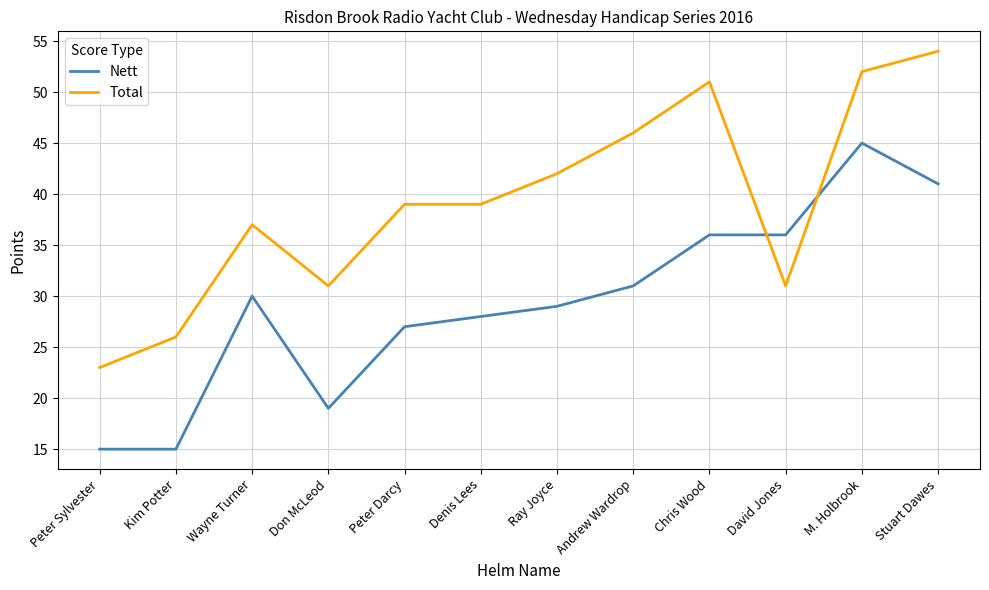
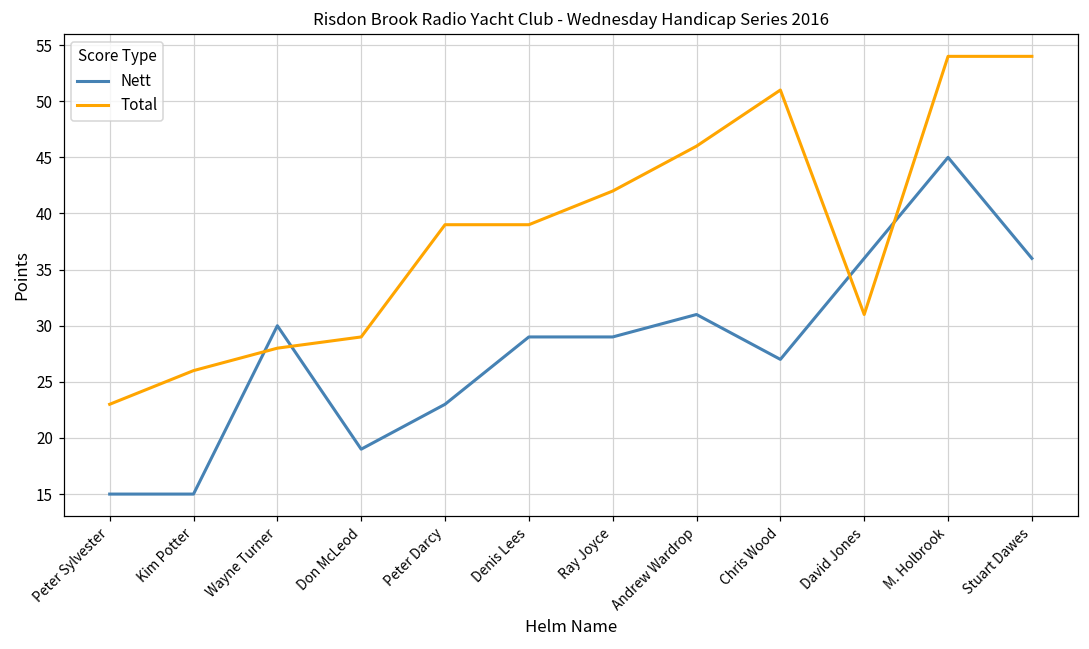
Total, Wayne Turner: 37 -> 28
Total, Don McLeod: 31 -> 29
Nett, Peter Darcy: 27 -> 23
Nett, Denis Lees: 28 -> 29
Nett, Chris Wood: 36 -> 27
Total, M. Holbrook: 52 -> 54
Nett, Stuart Dawes: 41 -> 36
